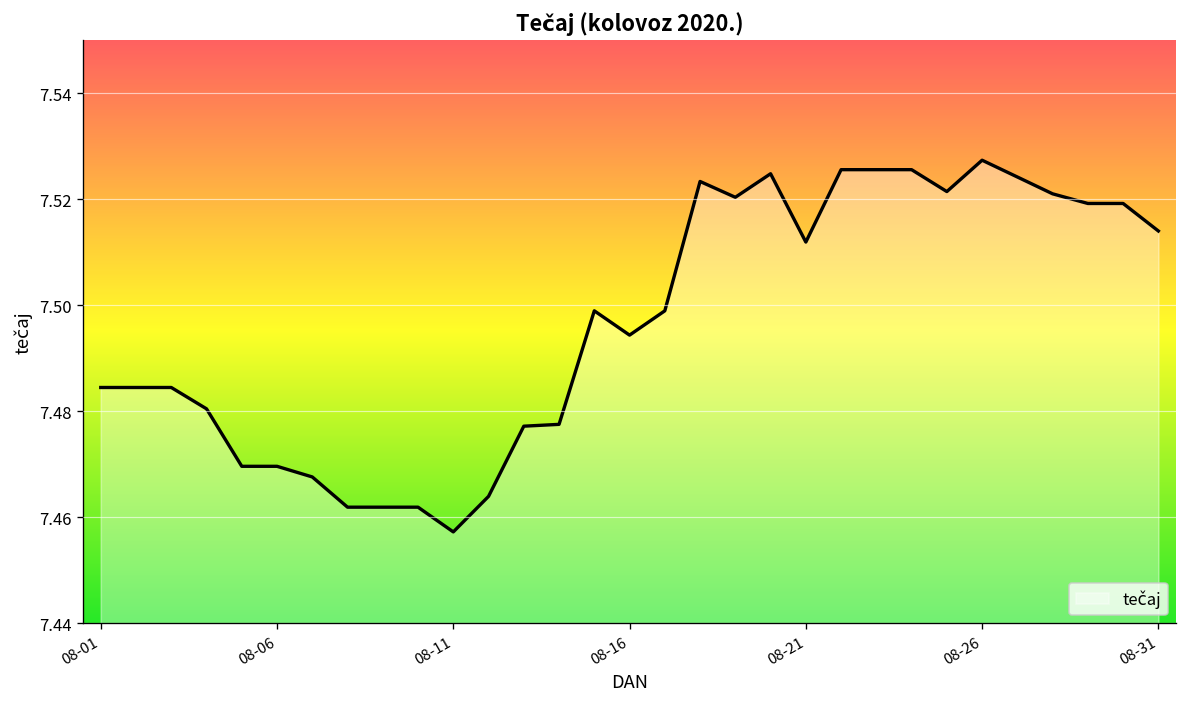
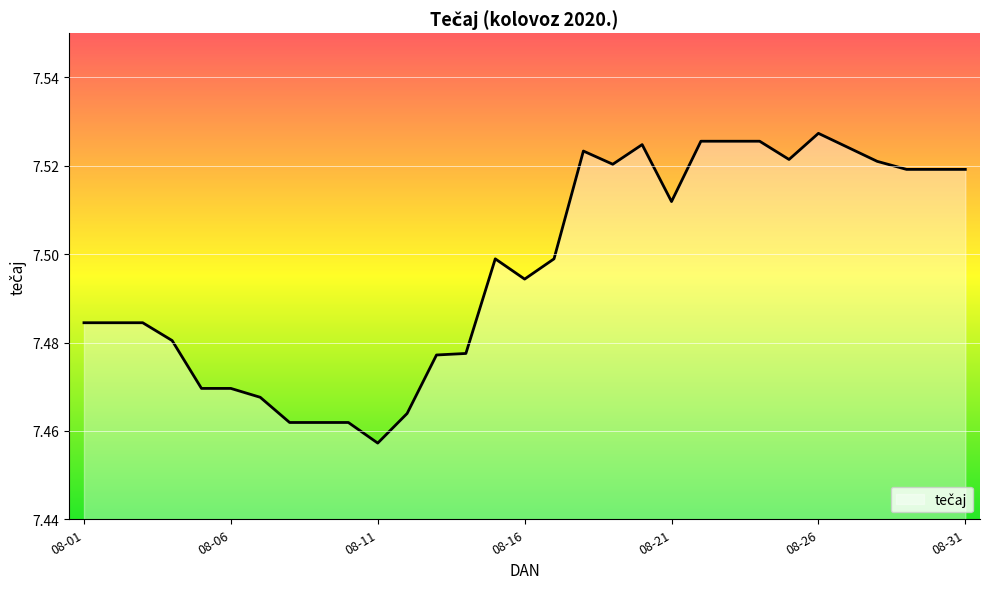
08-31: 7.514 -> 7.519
